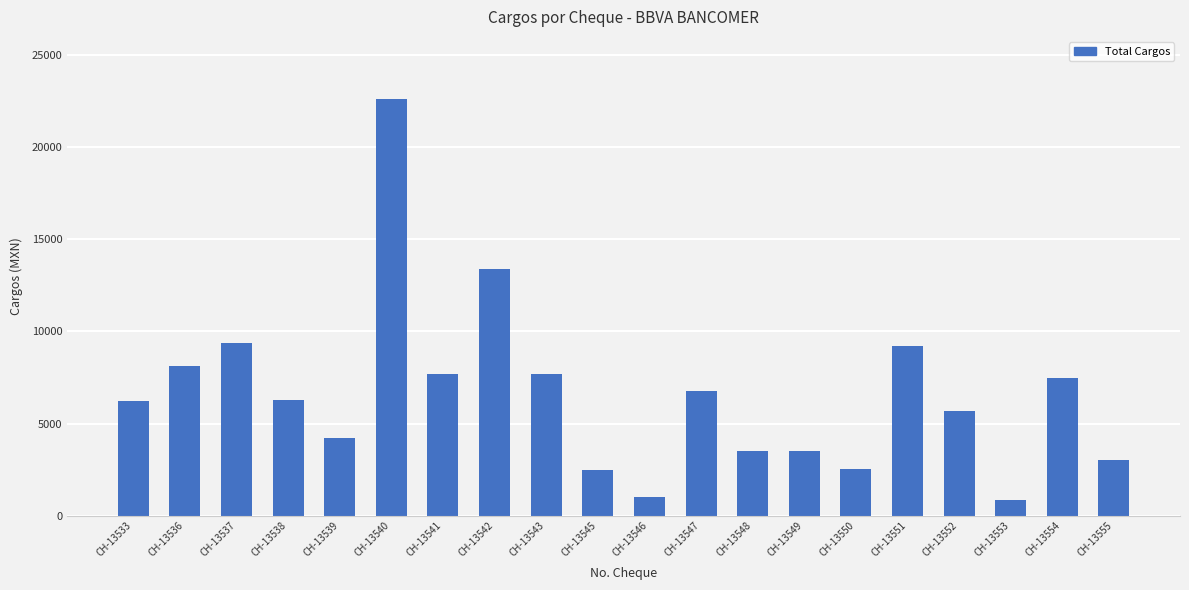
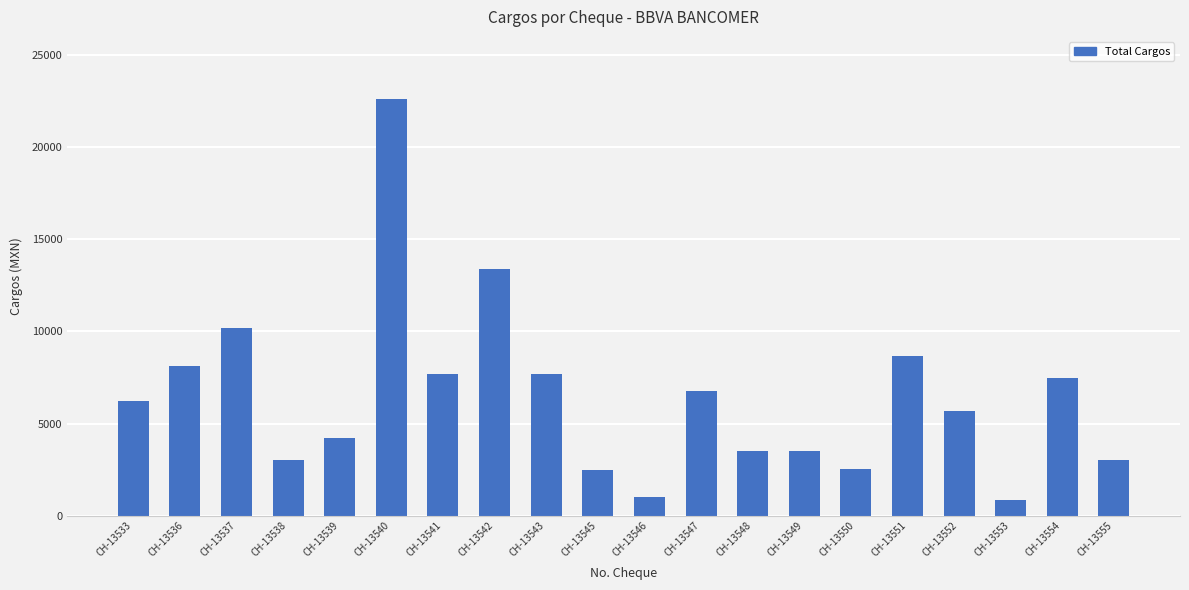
CH-13537: 9400 -> 10200
CH-13538: 6300 -> 3000
CH-13551: 9200 -> 8700
